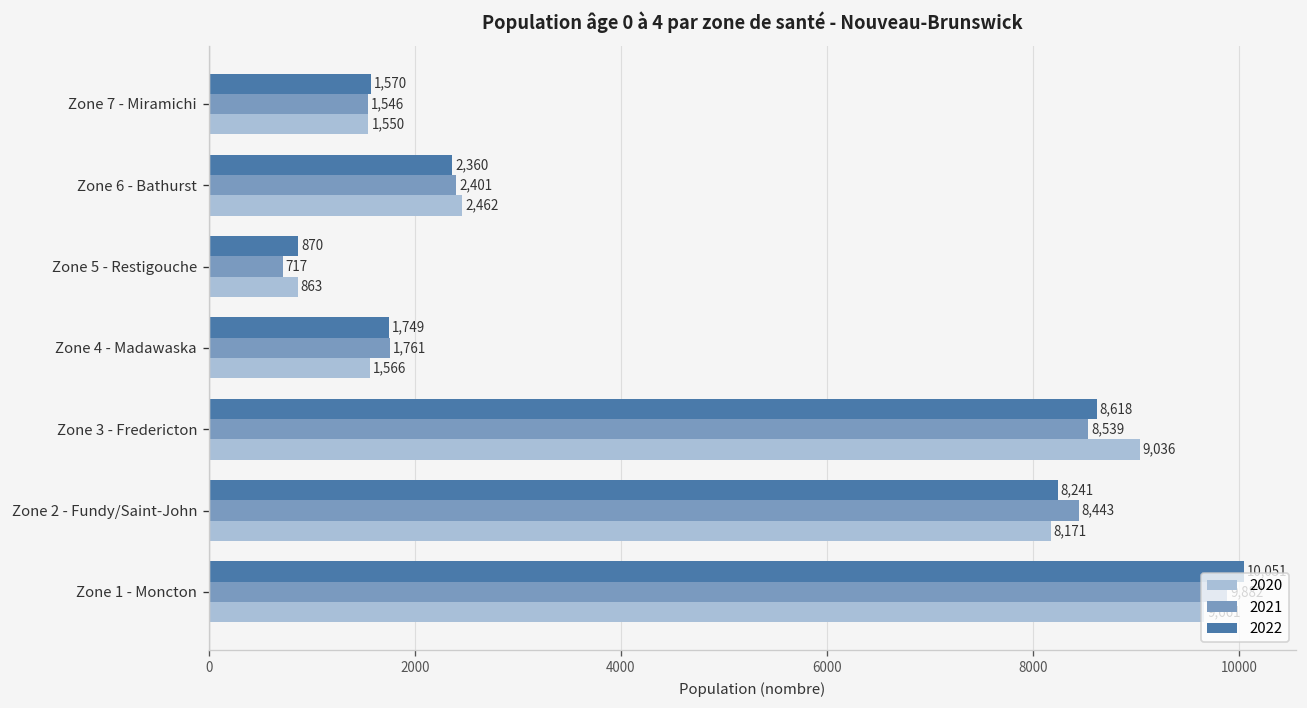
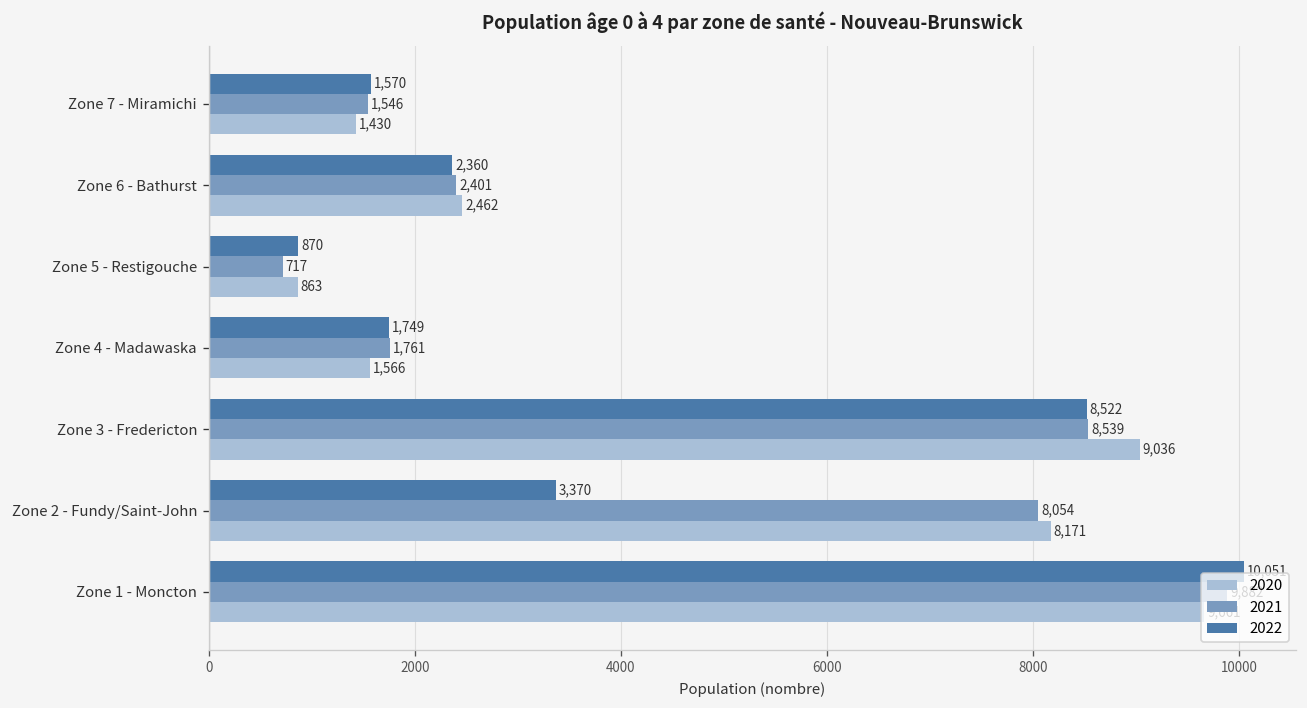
2020, Zone 7 - Miramichi: 1,550 -> 1,430
2022, Zone 3 - Fredericton: 8,618 -> 8,522
2022, Zone 2 - Fundy/Saint-John: 8,241 -> 3,370
2021, Zone 2 - Fundy/Saint-John: 8,443 -> 8,054
